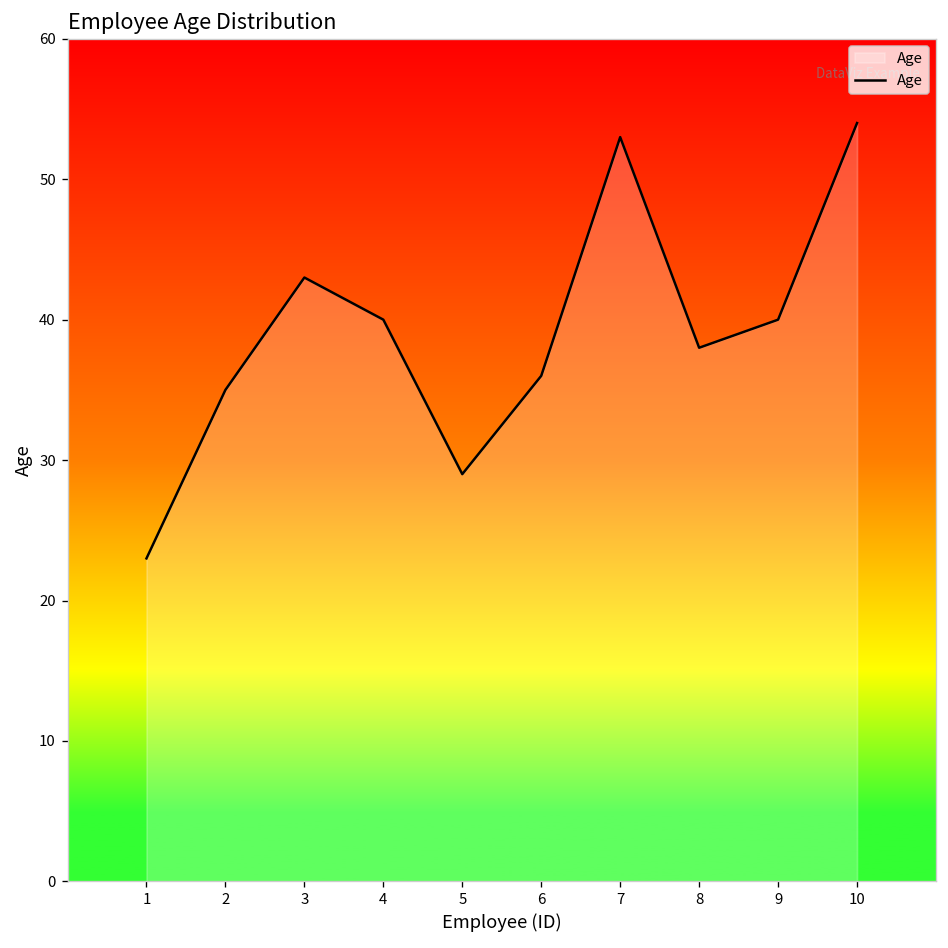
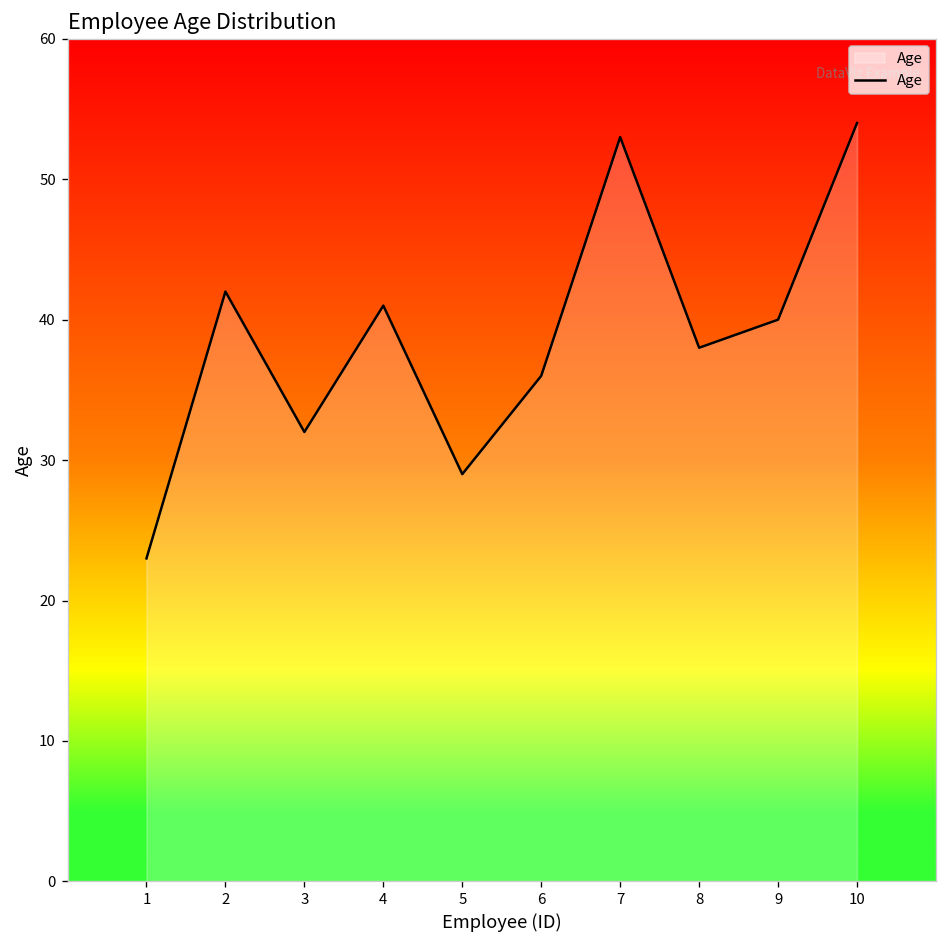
2: 35 -> 42
3: 43 -> 32
4: 40 -> 41
